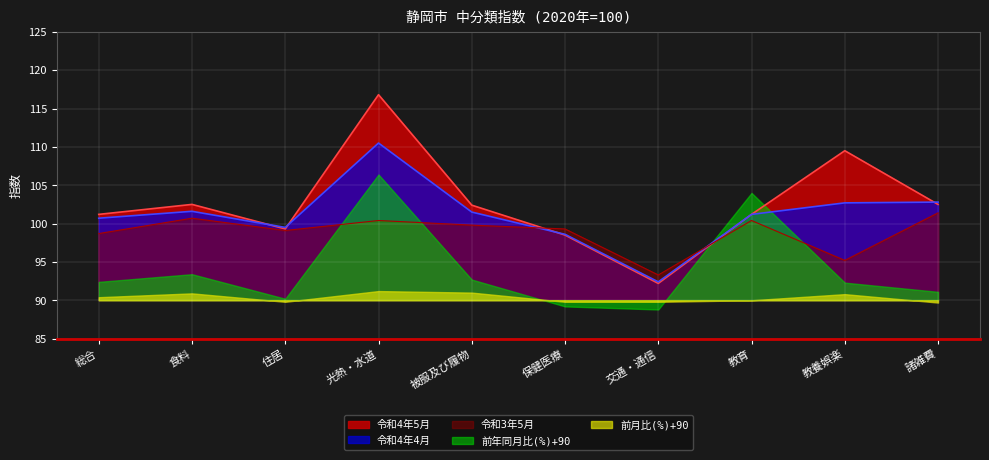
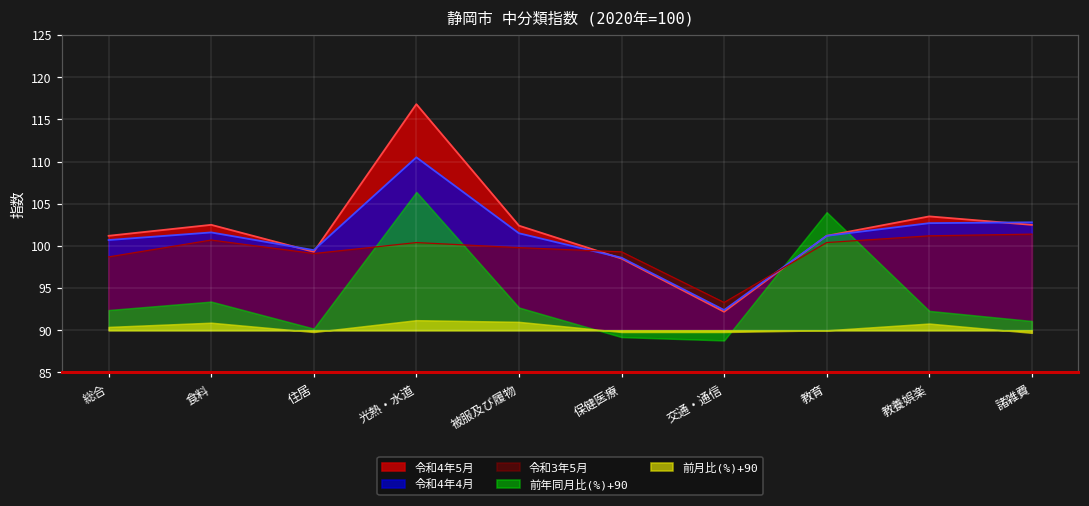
令和4年5月, 教養娯楽: 110 -> 104
令和3年5月, 教養娯楽: 95 -> 101
